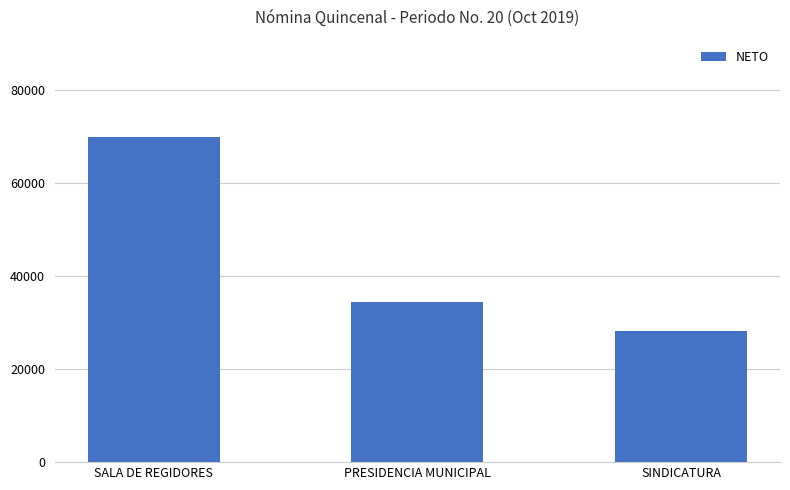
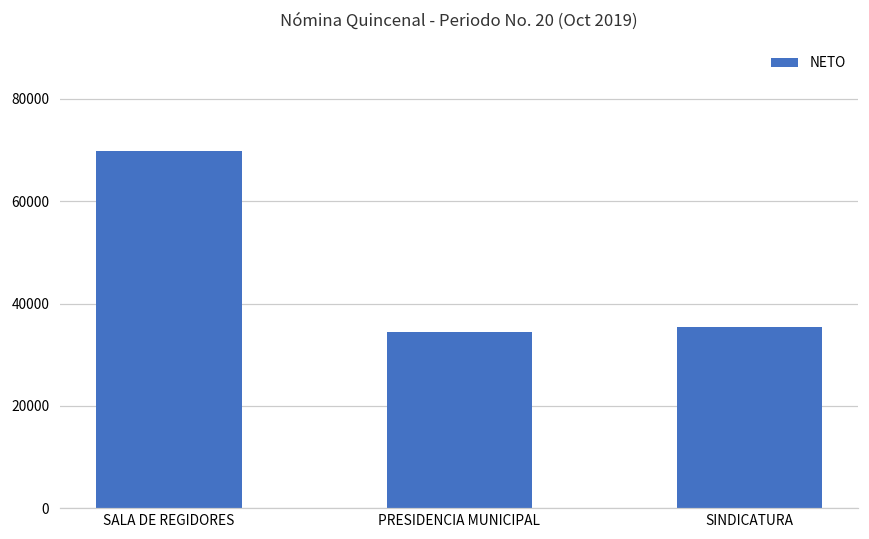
SINDICATURA: 28000 -> 35000
